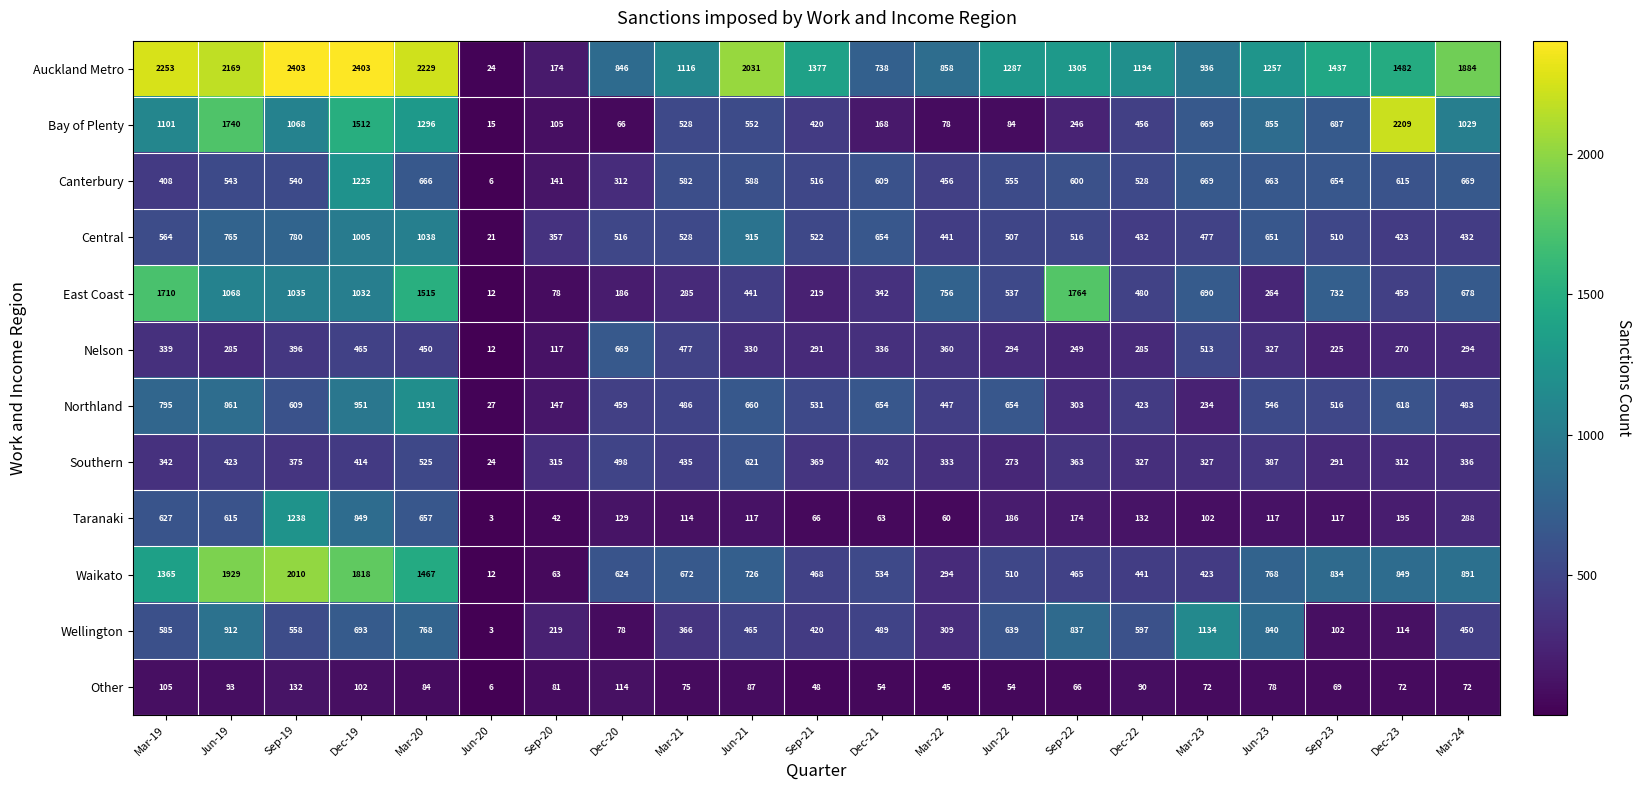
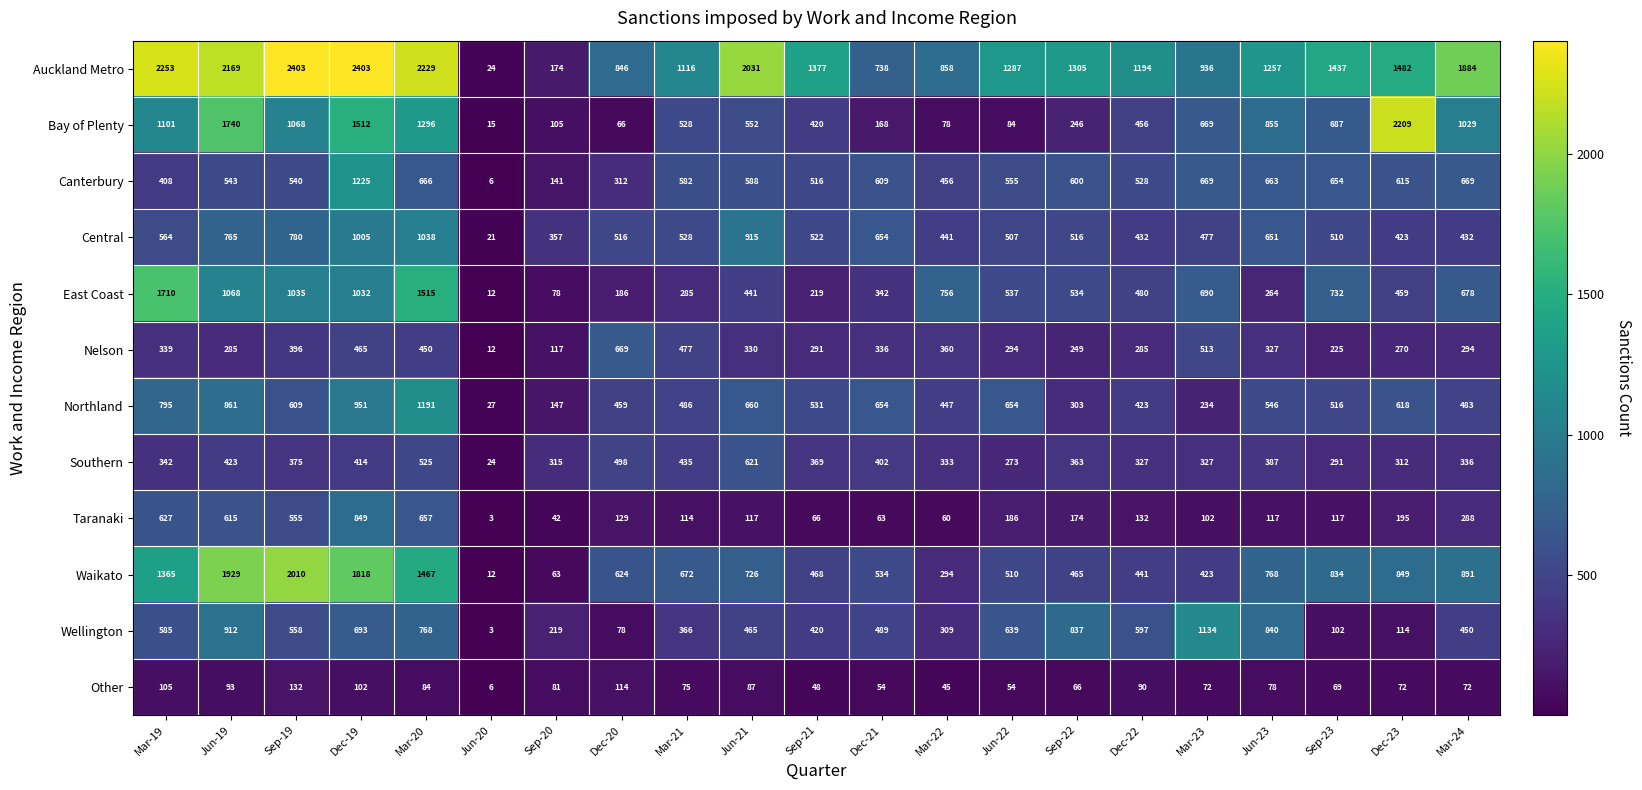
East Coast, Sep-22: 1764 -> 534
Taranaki, Sep-19: 1238 -> 555
